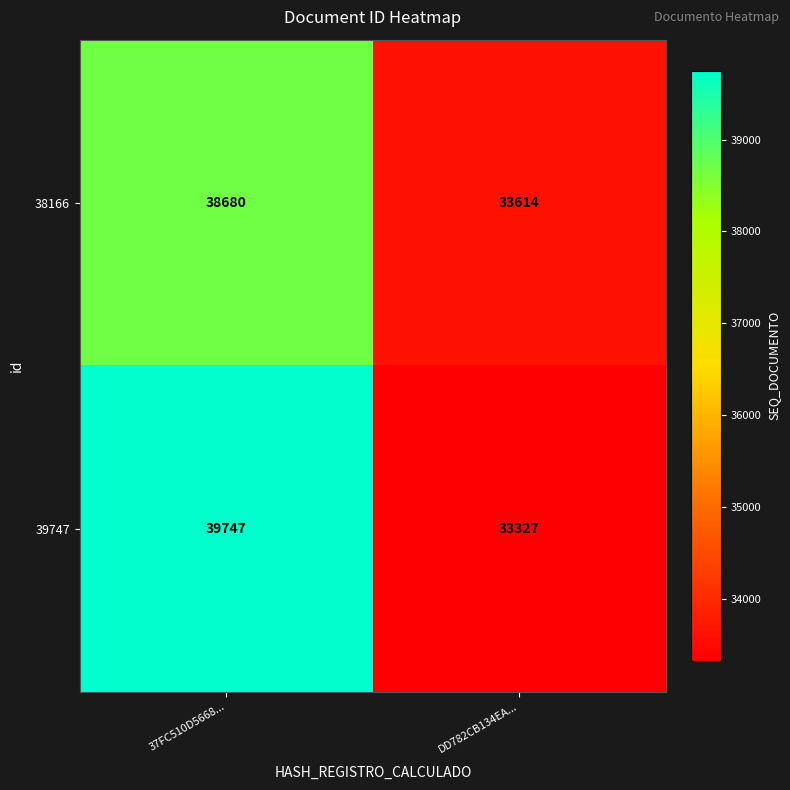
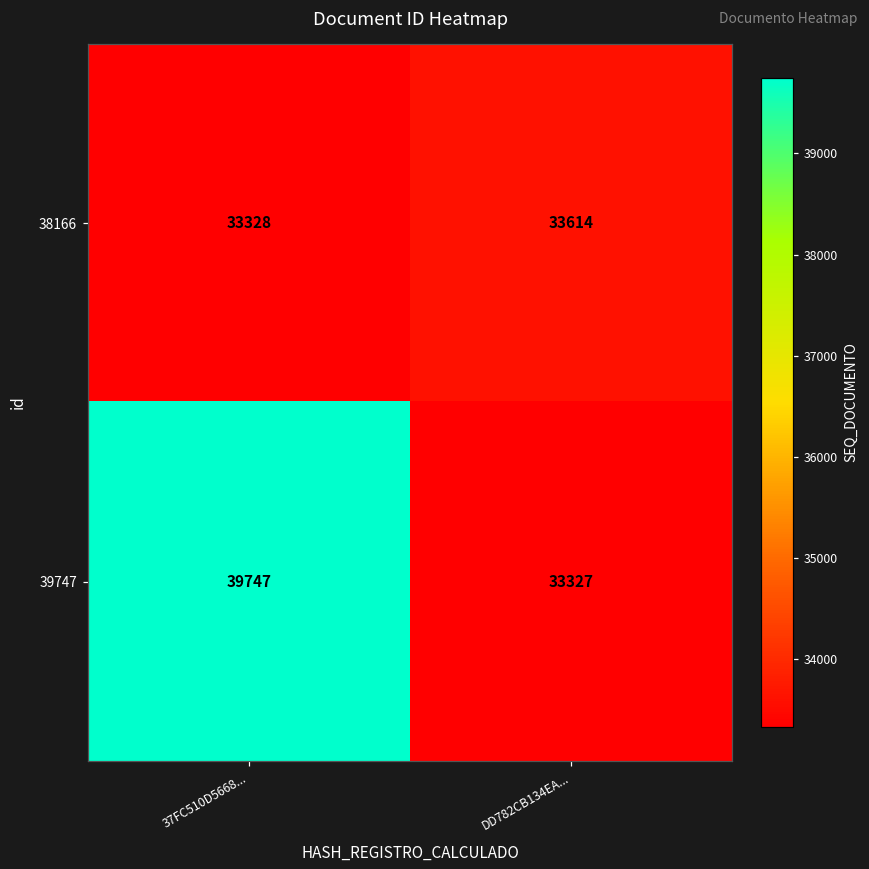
38166, 37FC510D5668...: 38680 -> 33328
